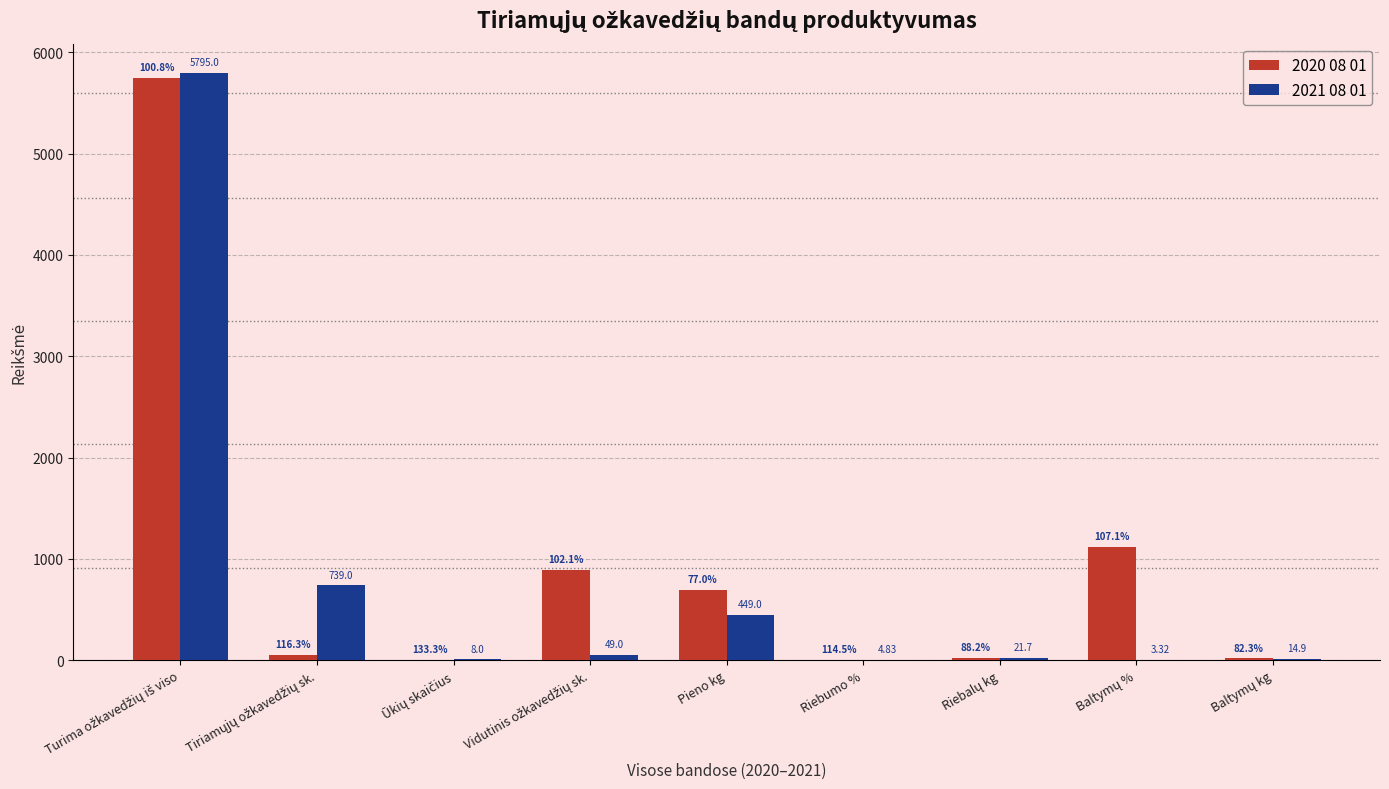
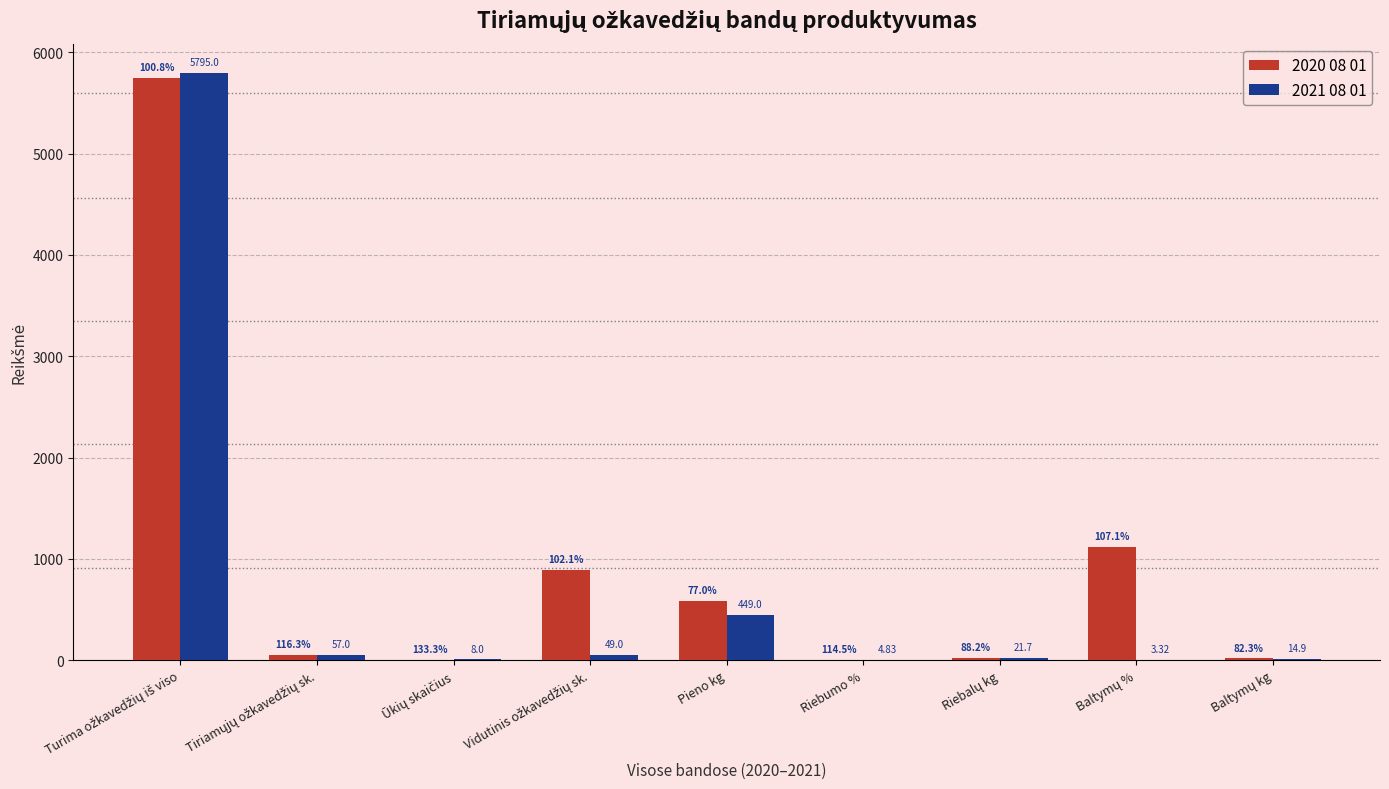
2021 08 01, Tiriamųjų ožkavedžių sk.: 739.0 -> 57.0
2020 08 01, Pieno kg: 700 -> 580
